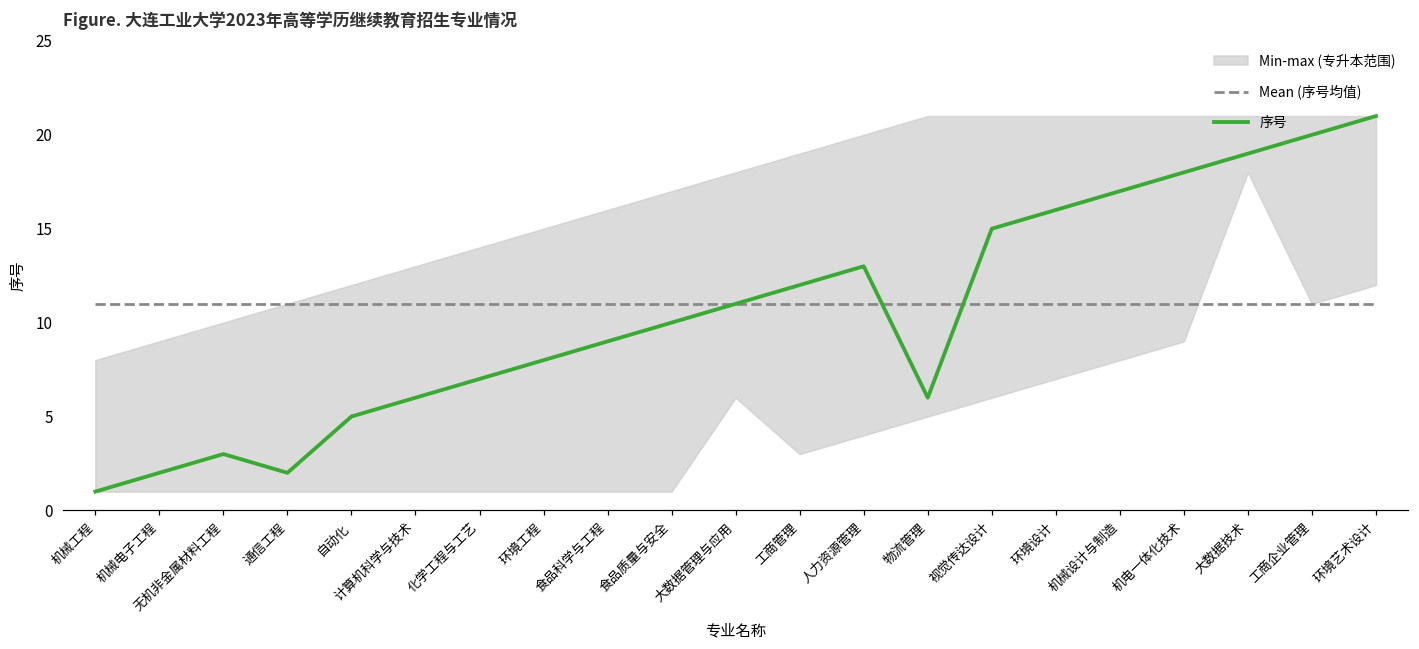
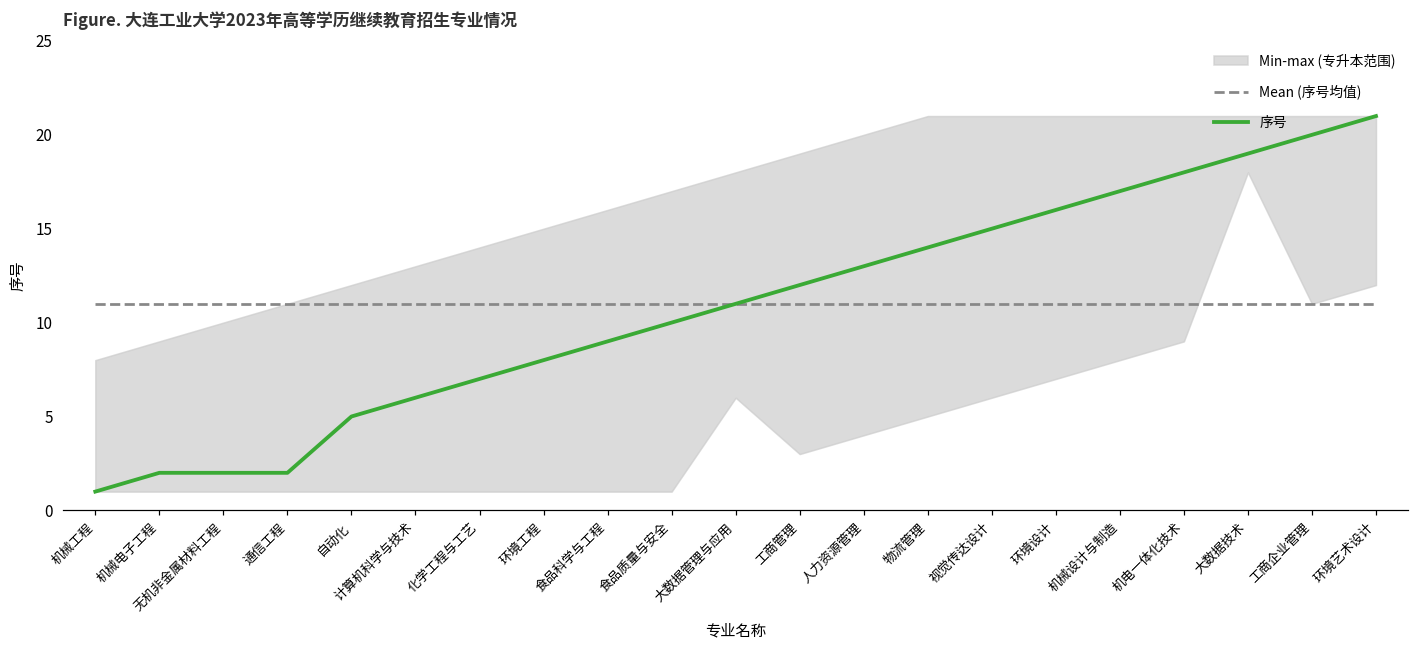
序号, 无机非金属材料工程: 3 -> 2
序号, 物流管理: 6 -> 14
